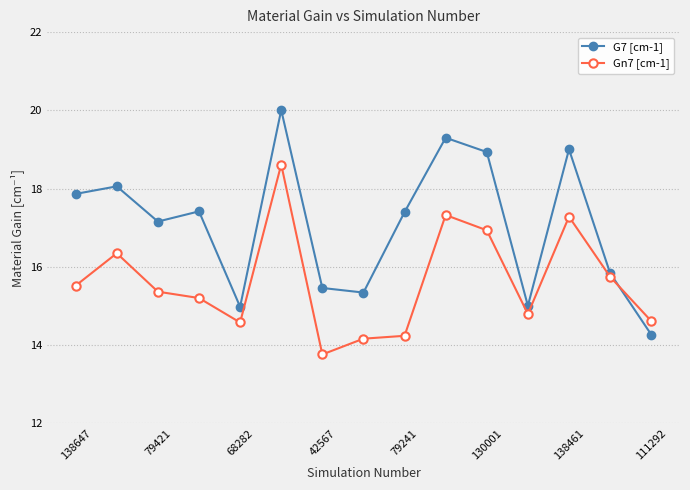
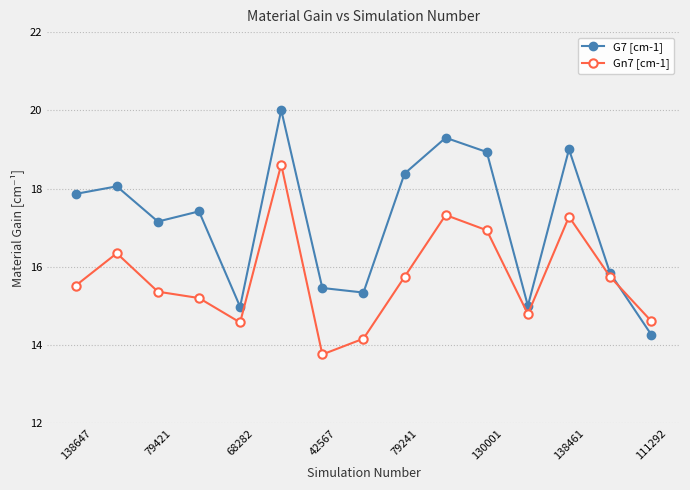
G7 [cm-1], 79241: 17.4 -> 18.4
Gn7 [cm-1], 79241: 14.2 -> 15.7
